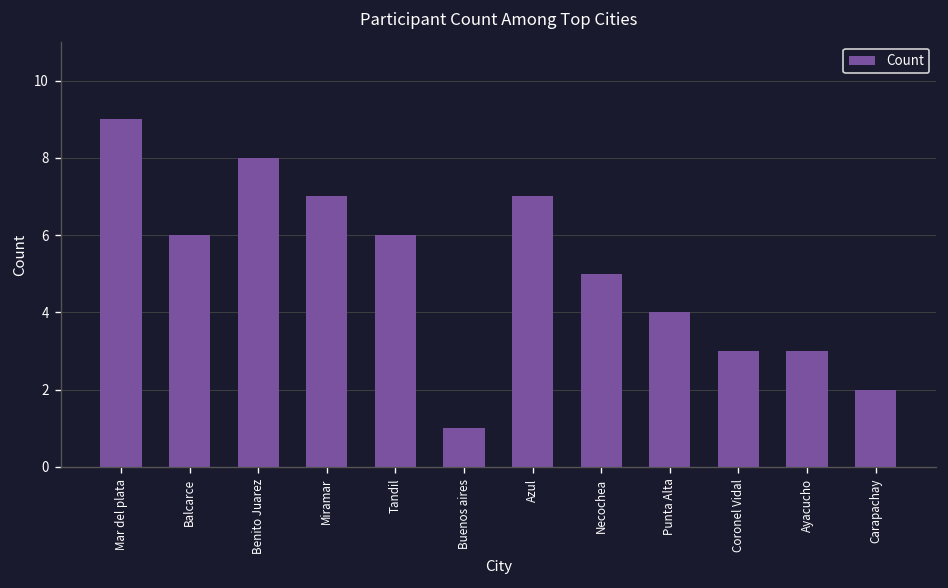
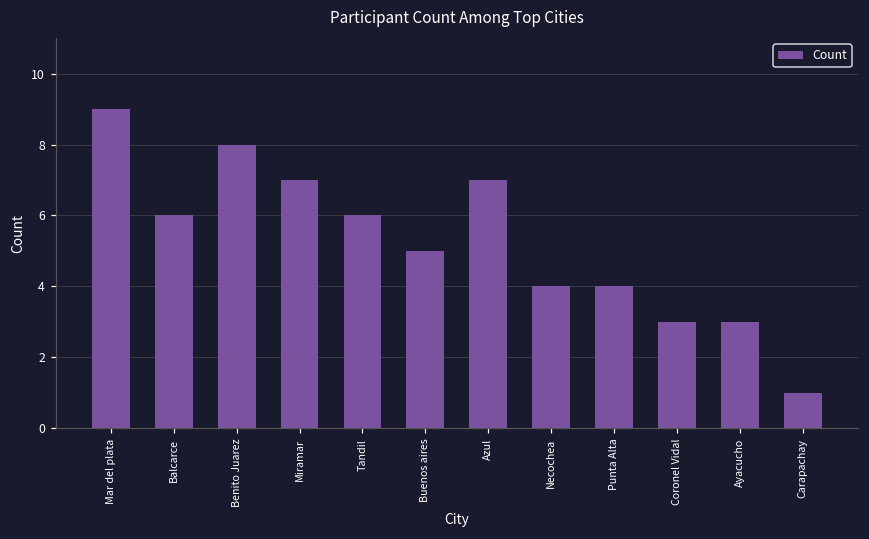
Buenos aires: 1 -> 5
Necochea: 5 -> 4
Carapachay: 2 -> 1
